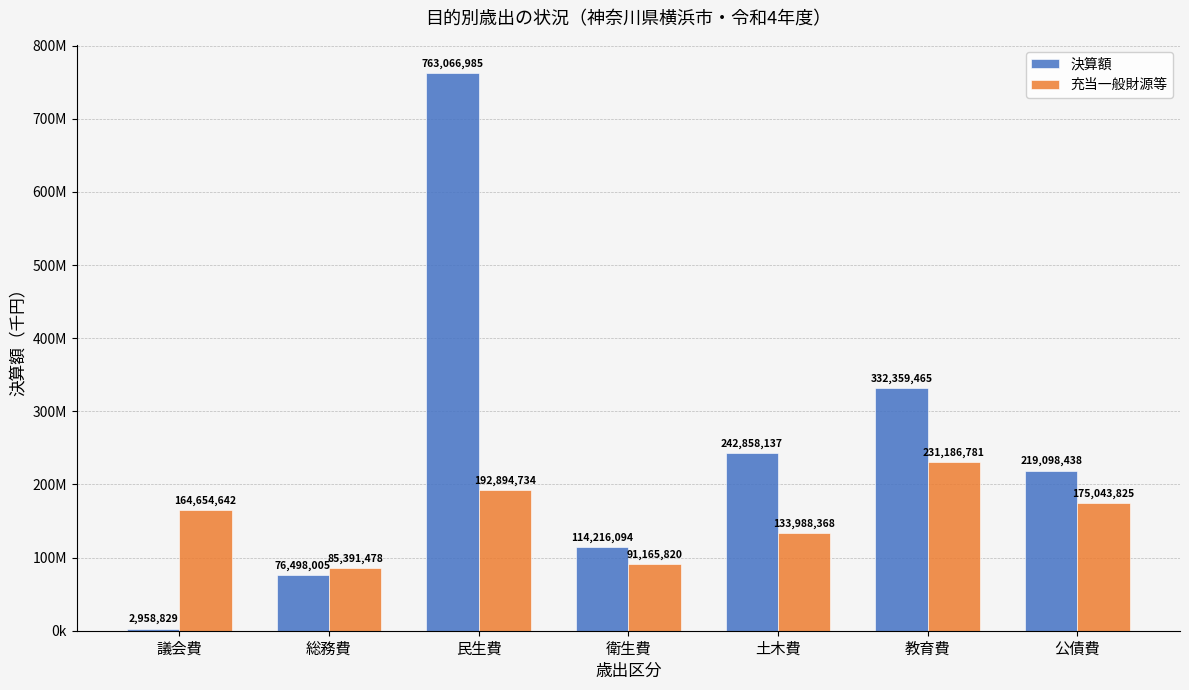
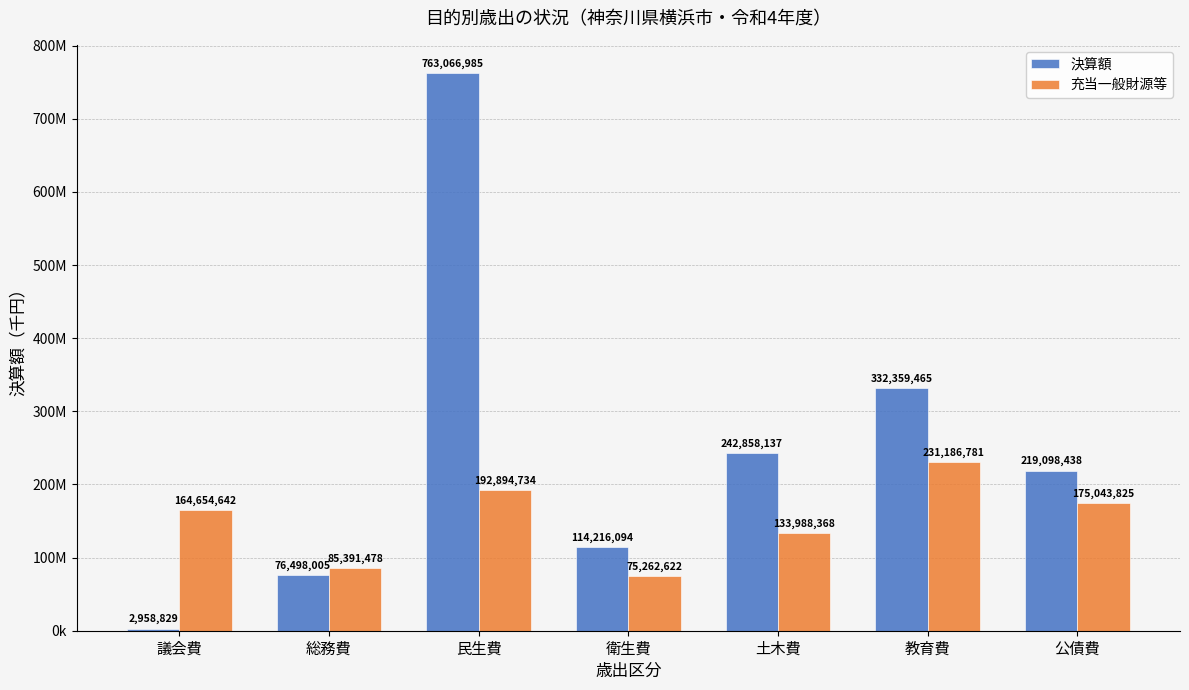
充当一般財源等, 衛生費: 91,165,820 -> 75,262,622
